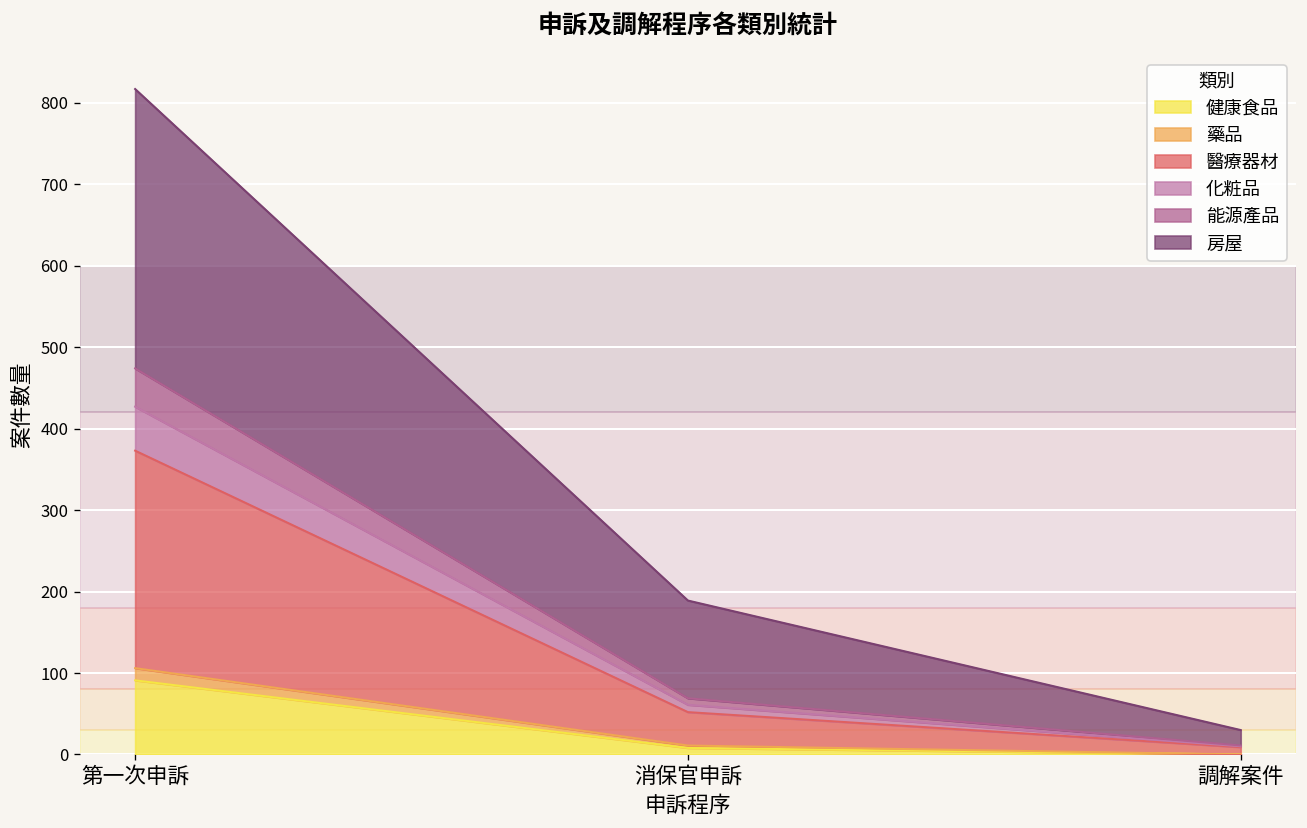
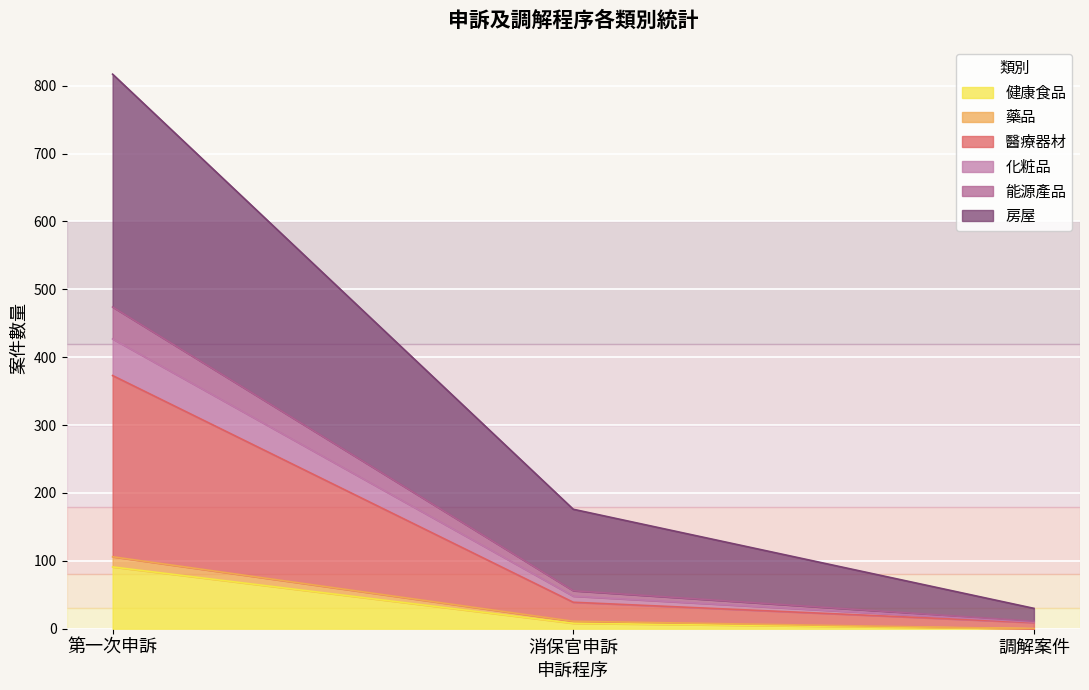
醫療器材, 消保官申訴: 40 -> 30
